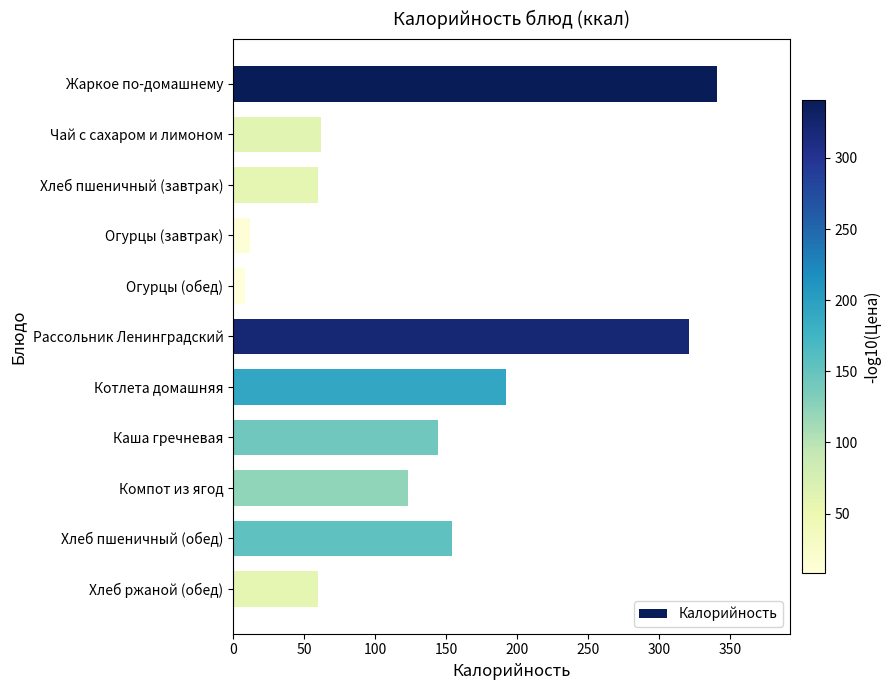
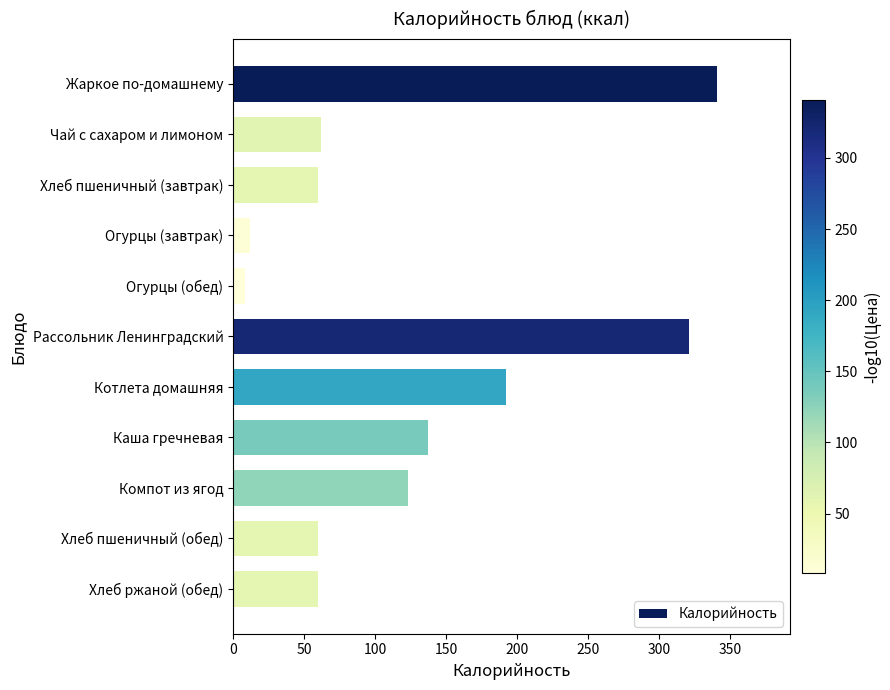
Каша гречневая: 144 -> 137
Хлеб пшеничный (обед): 154 -> 60
